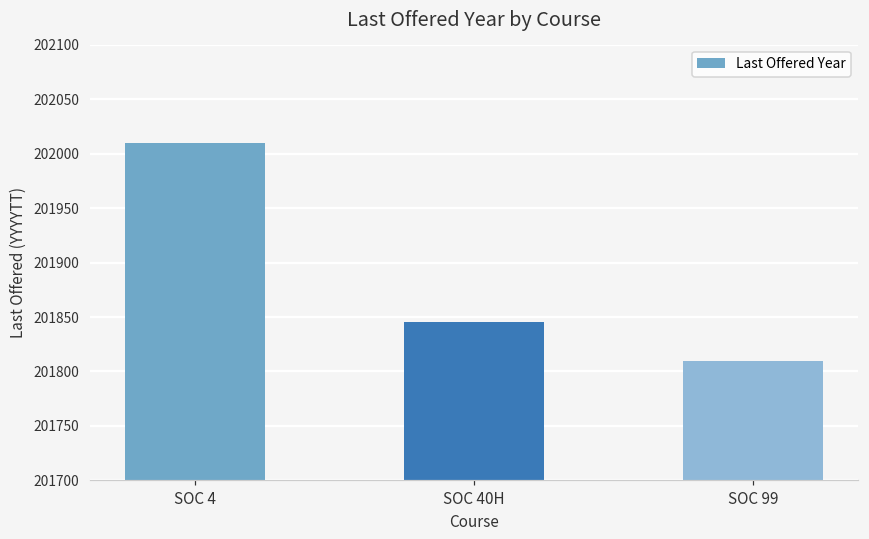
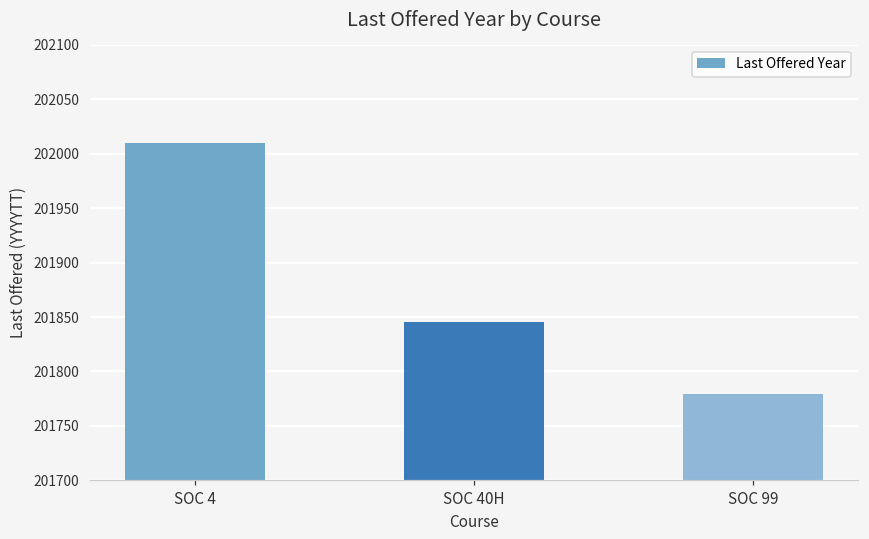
SOC 99: 201810 -> 201780
